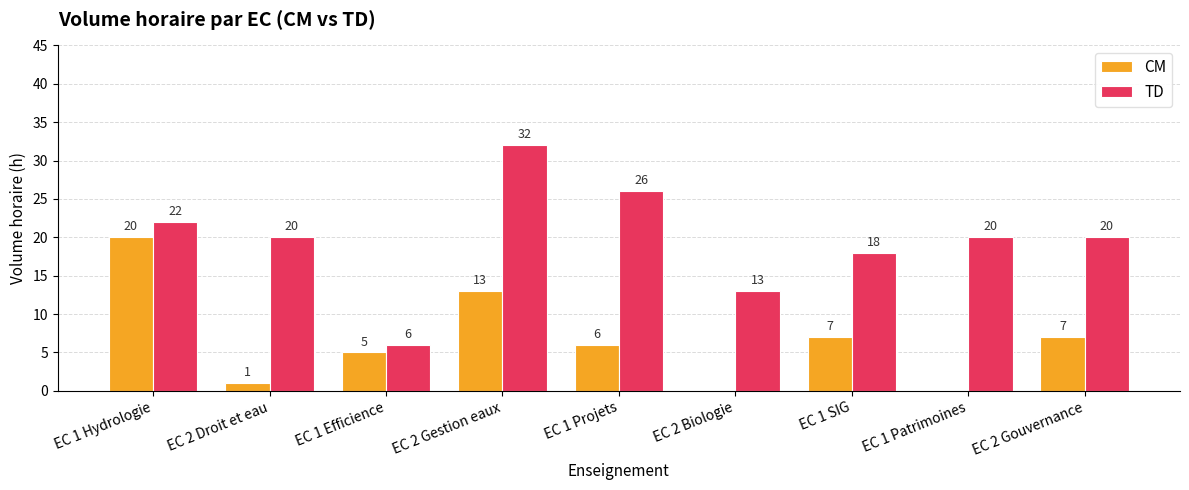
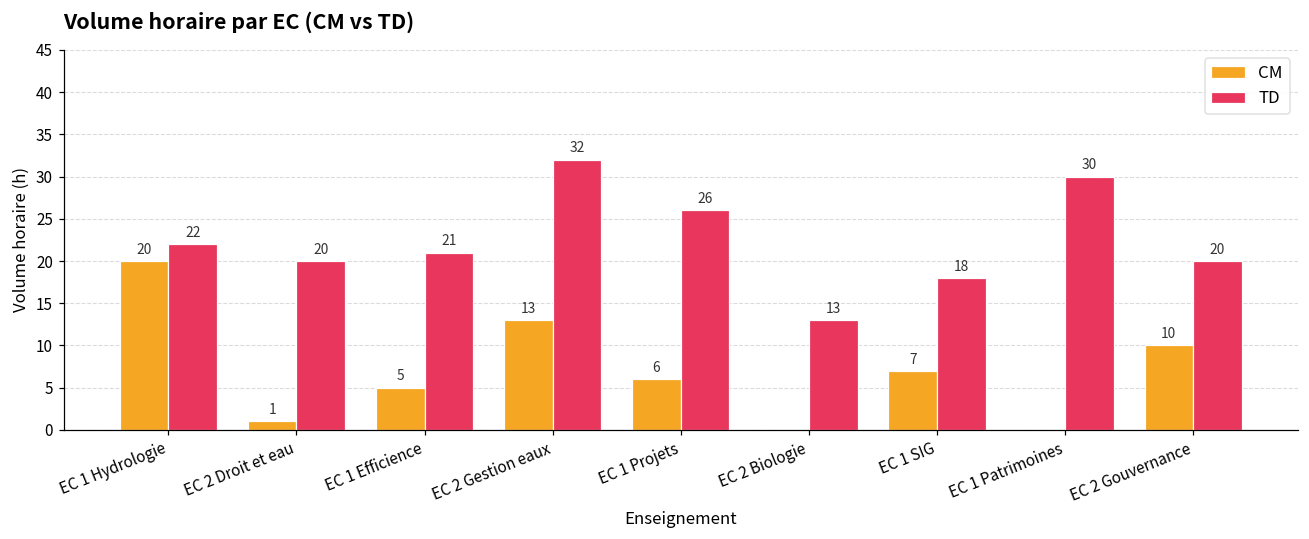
TD, EC 1 Efficience: 6 -> 21
TD, EC 1 Patrimoines: 20 -> 30
CM, EC 2 Gouvernance: 7 -> 10
